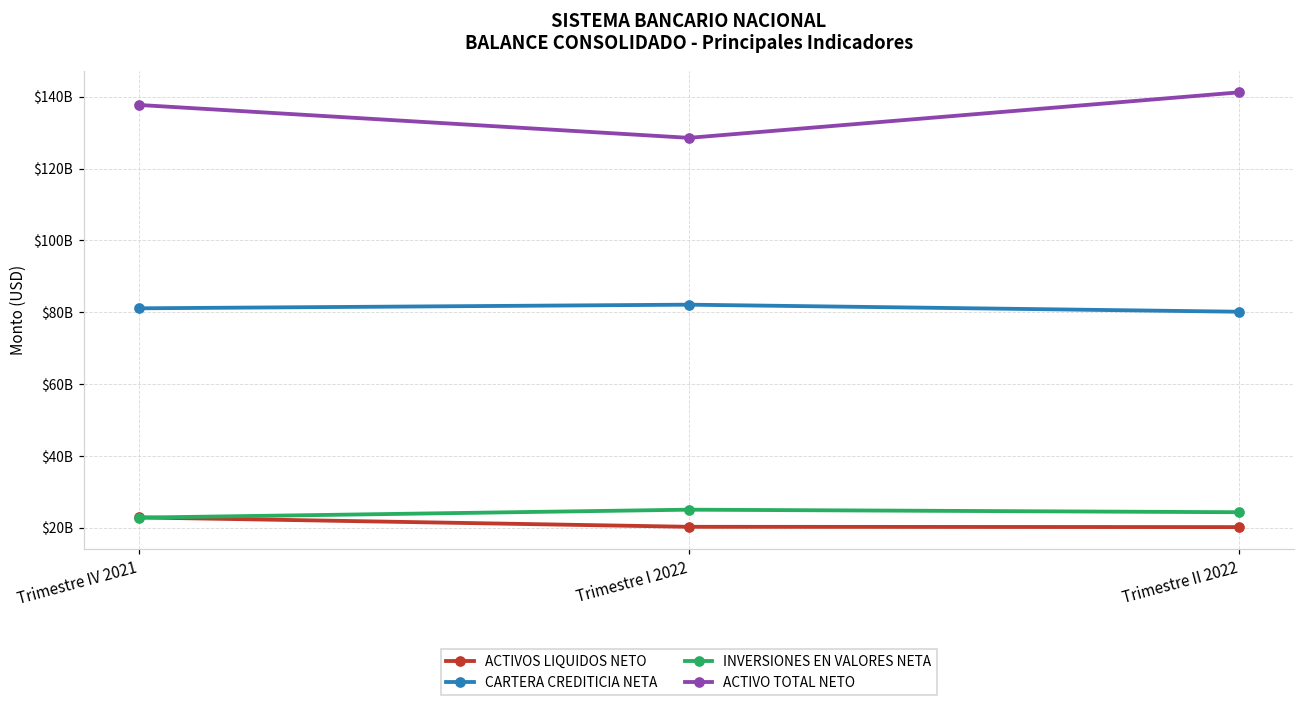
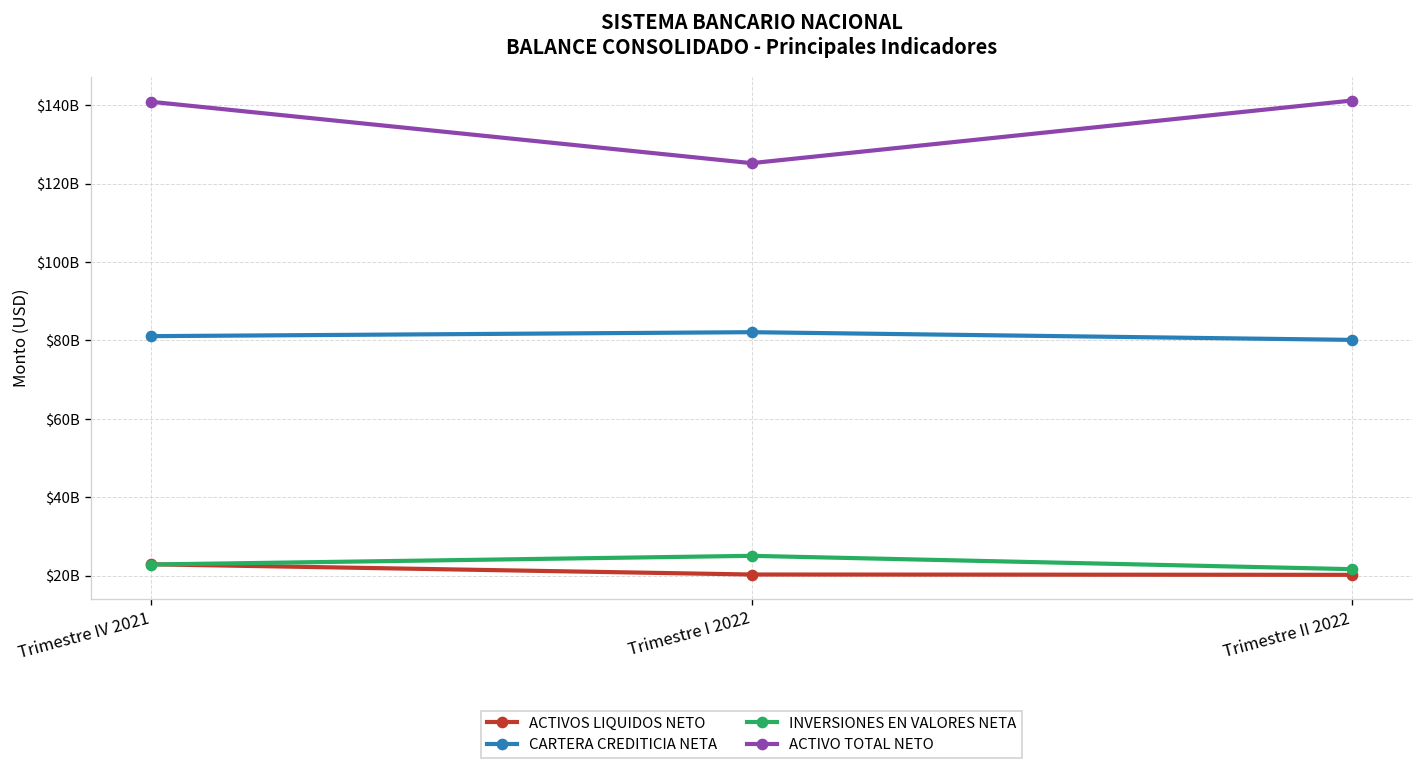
ACTIVO TOTAL NETO, Trimestre IV 2021: $138000000000 -> $141000000000
ACTIVO TOTAL NETO, Trimestre I 2022: $129000000000 -> $125000000000
INVERSIONES EN VALORES NETA, Trimestre II 2022: $24000000000 -> $22000000000
